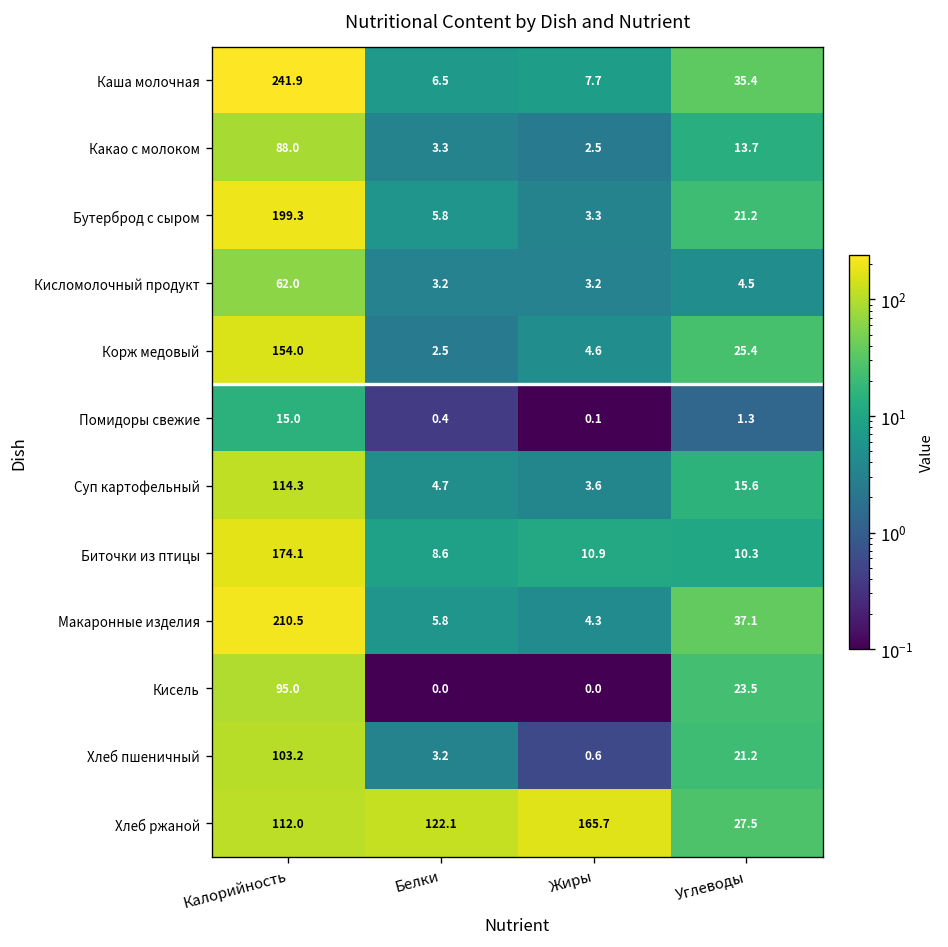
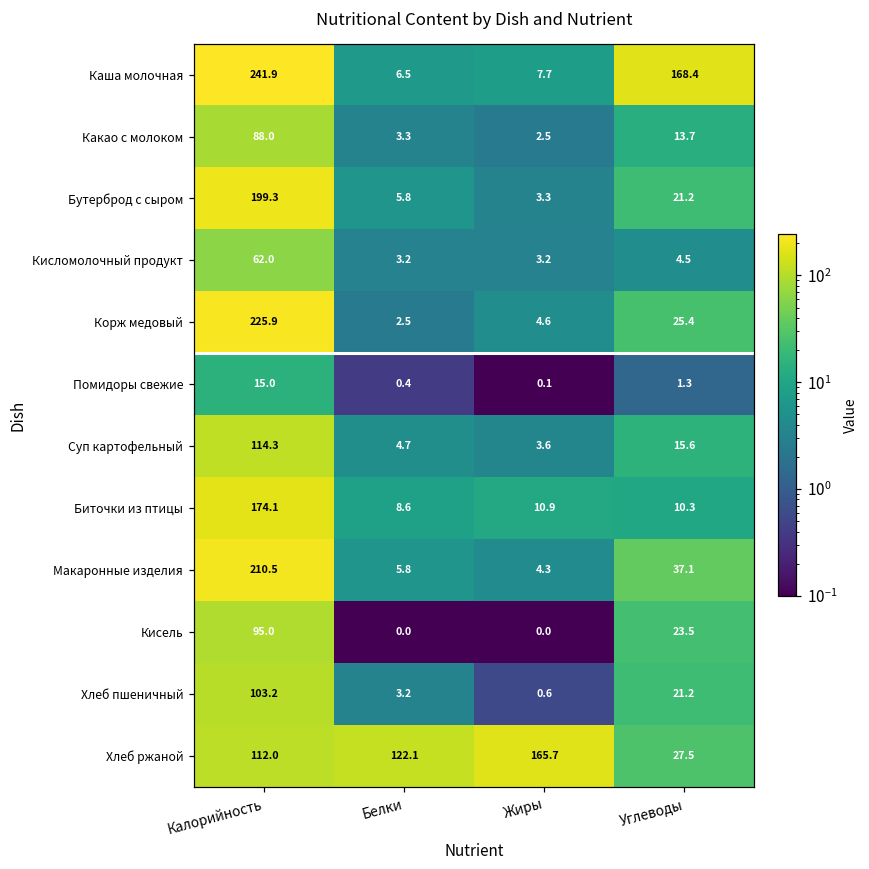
Каша молочная, Углеводы: 35.4 -> 168.4
Корж медовый, Калорийность: 154.0 -> 225.9
